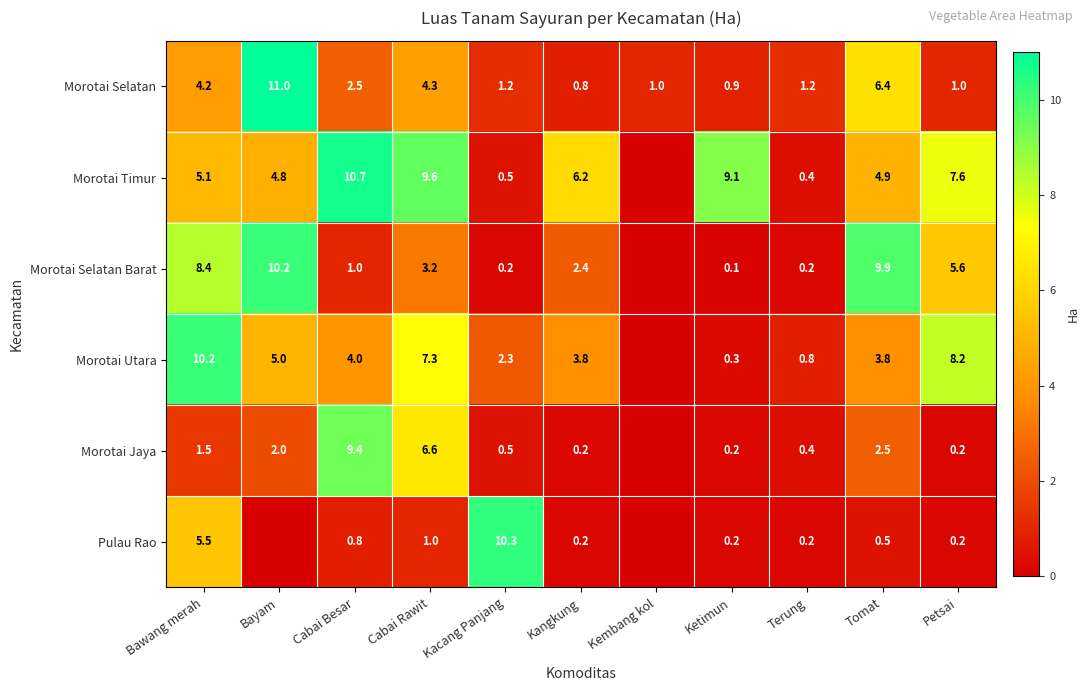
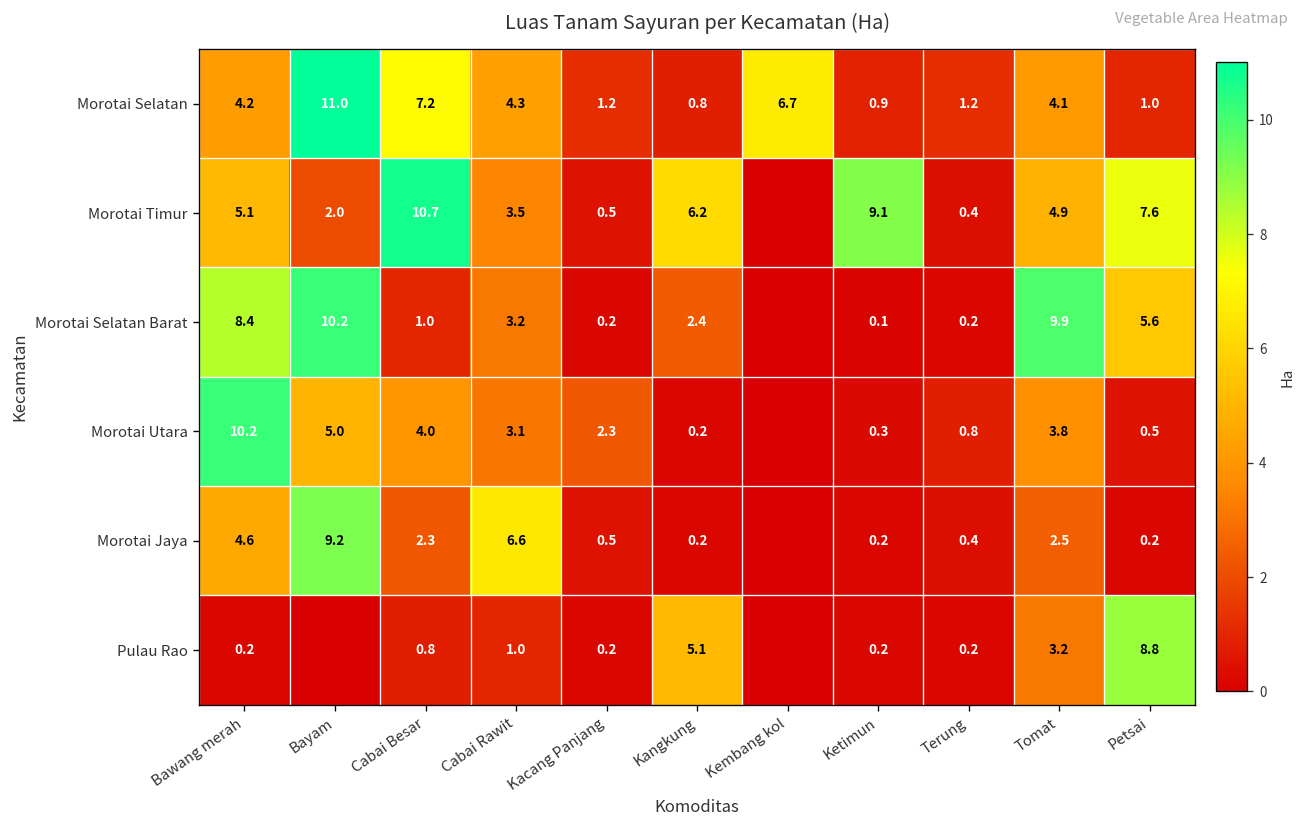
Morotai Selatan, Cabai Besar: 2.5 -> 7.2
Morotai Selatan, Kembang kol: 1.0 -> 6.7
Morotai Selatan, Tomat: 6.4 -> 4.1
Morotai Timur, Bayam: 4.8 -> 2.0
Morotai Timur, Cabai Rawit: 9.6 -> 3.5
Morotai Utara, Cabai Rawit: 7.3 -> 3.1
Morotai Utara, Kangkung: 3.8 -> 0.2
Morotai Utara, Petsai: 8.2 -> 0.5
Morotai Jaya, Bawang merah: 1.5 -> 4.6
Morotai Jaya, Bayam: 2.0 -> 9.2
Morotai Jaya, Cabai Besar: 9.4 -> 2.3
Pulau Rao, Bawang merah: 5.5 -> 0.2
Pulau Rao, Kacang Panjang: 10.3 -> 0.2
Pulau Rao, Kangkung: 0.2 -> 5.1
Pulau Rao, Tomat: 0.5 -> 3.2
Pulau Rao, Petsai: 0.2 -> 8.8
